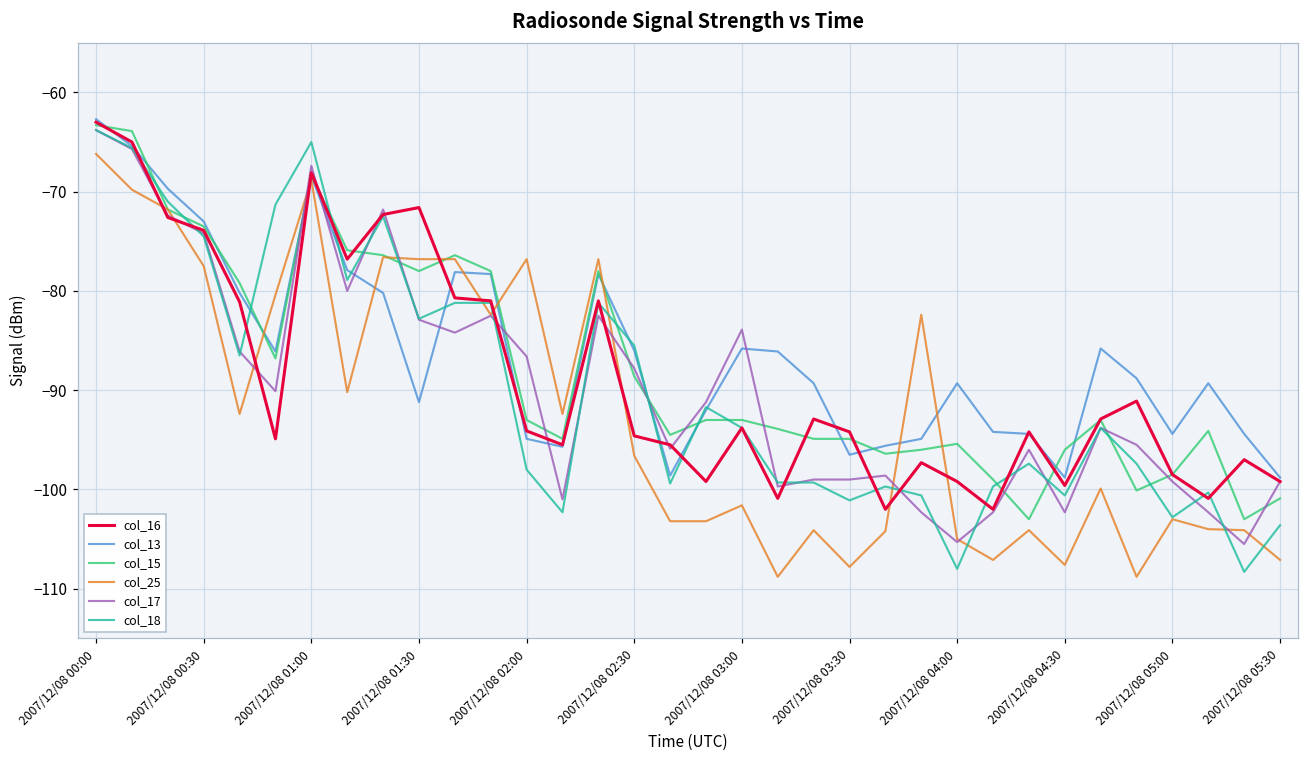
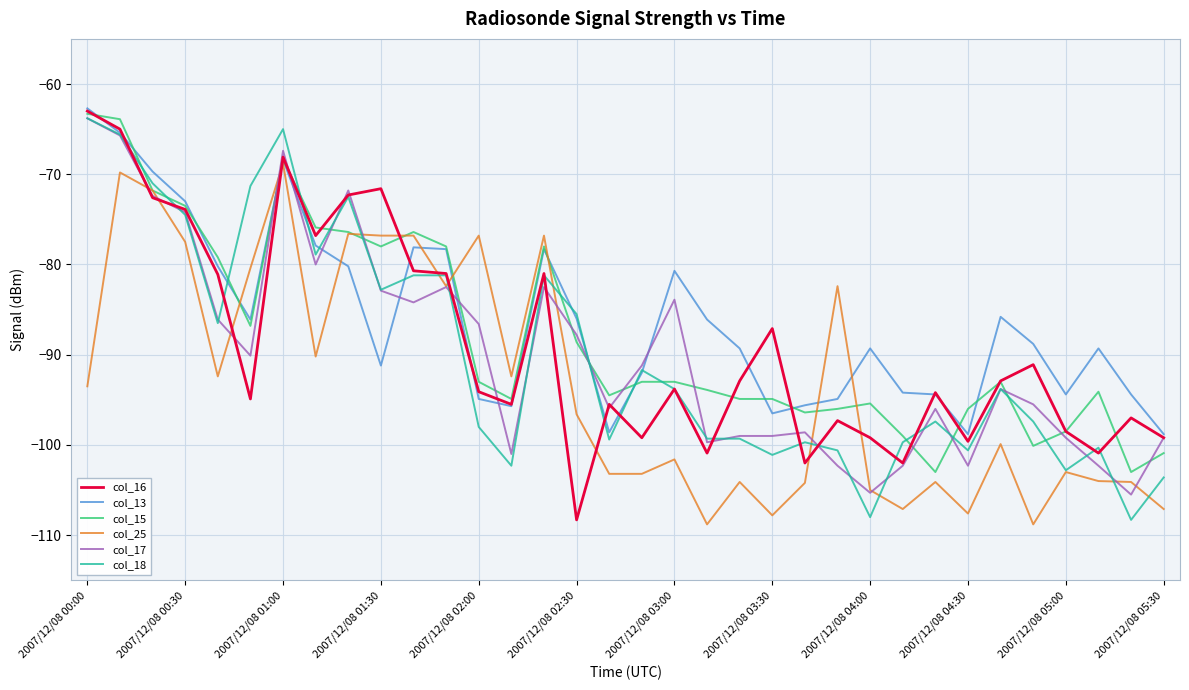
col_25, 2007/12/08 00:00: -66 -> -94
col_16, 2007/12/08 02:30: -95 -> -108
col_13, 2007/12/08 03:00: -86 -> -81
col_16, 2007/12/08 03:30: -94 -> -87
